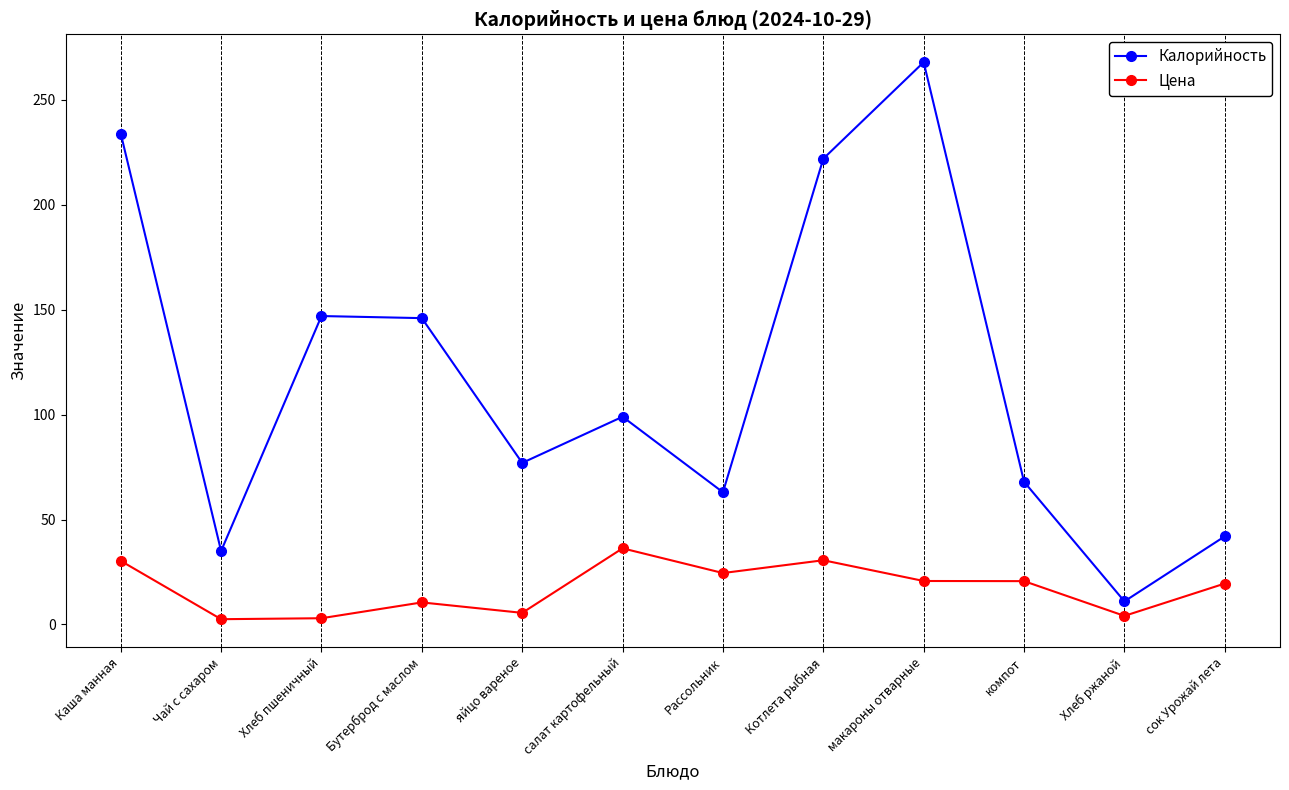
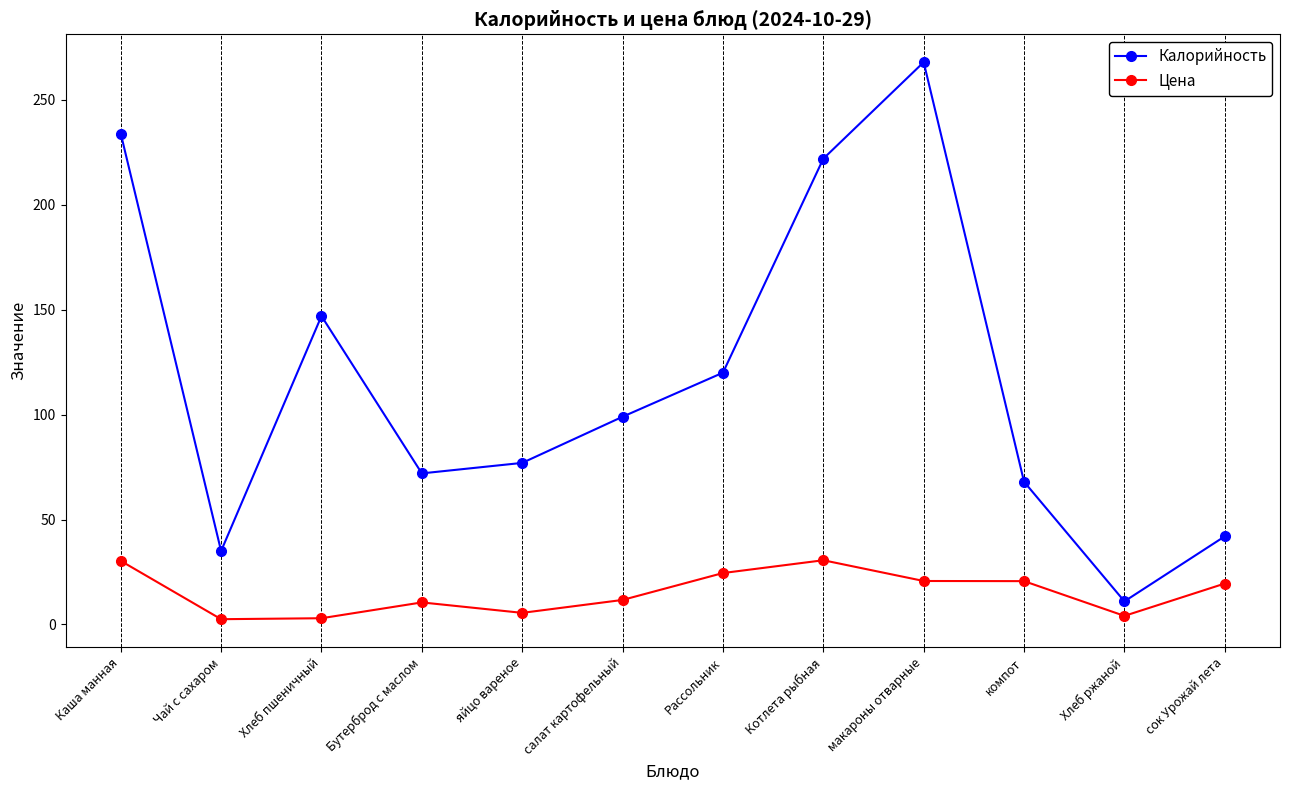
Калорийность, Бутерброд с маслом: 146 -> 72
Цена, салат картофельный: 36 -> 12
Калорийность, Рассольник: 63 -> 120
